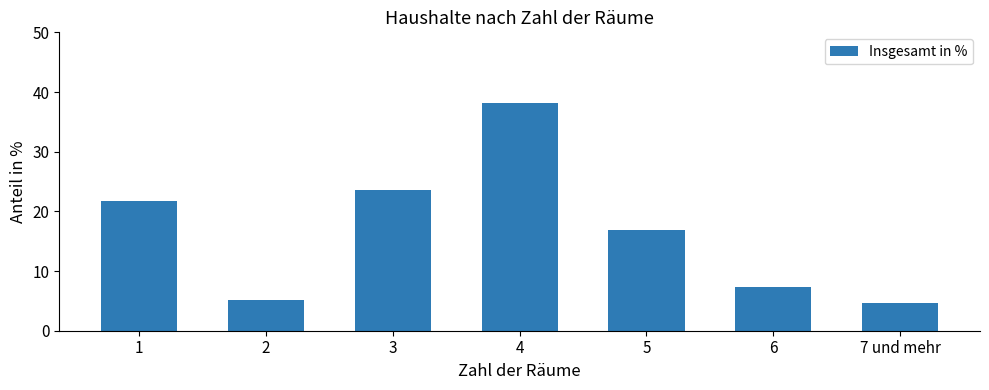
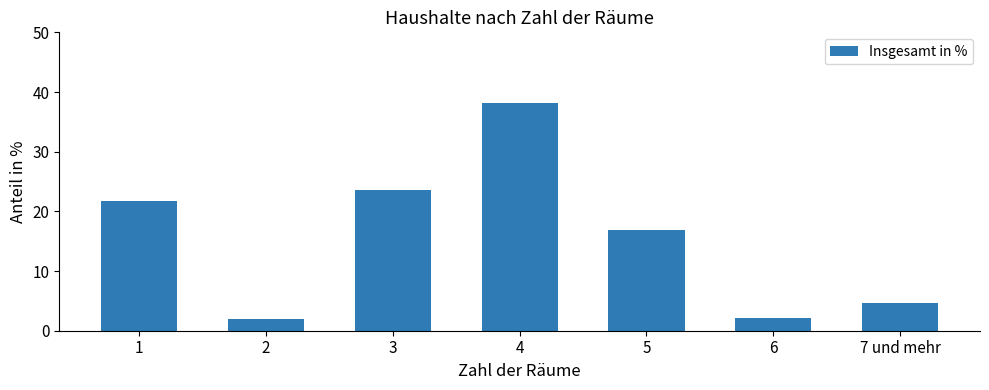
2: 5 -> 2
6: 7 -> 2
